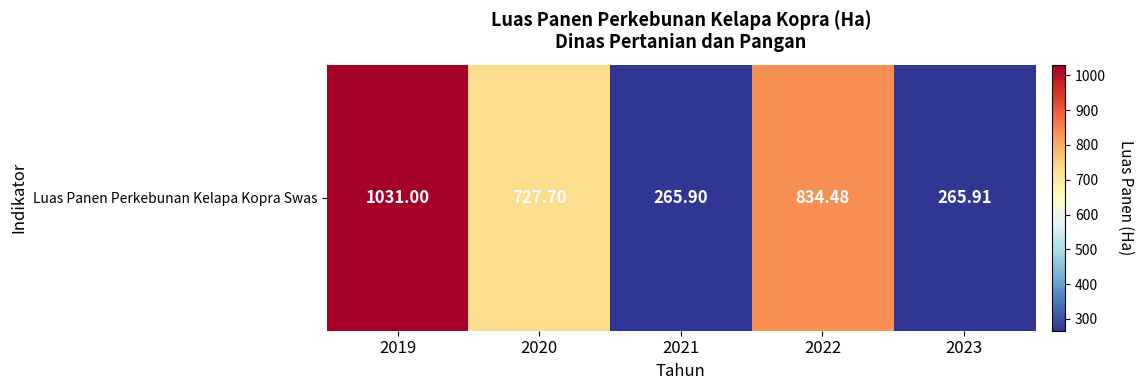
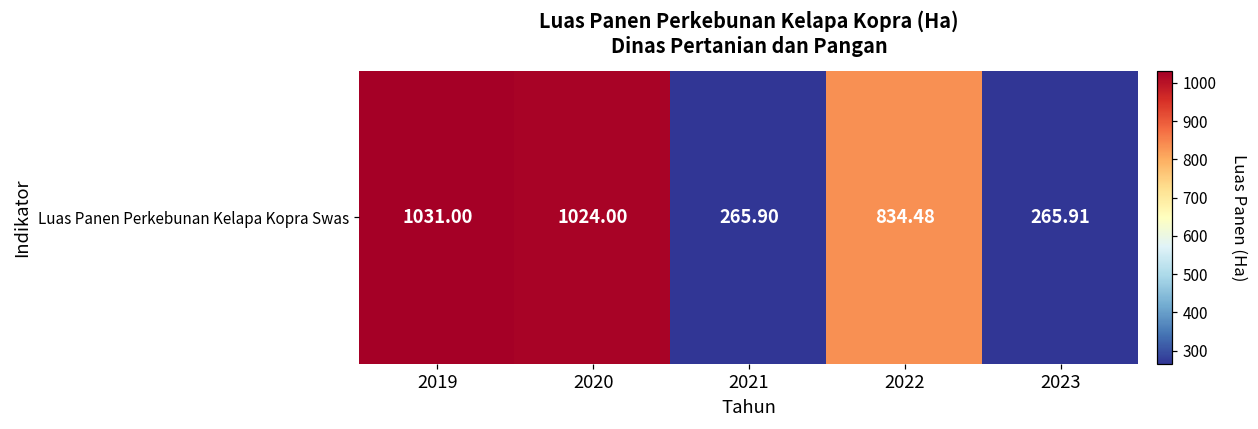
Luas Panen Perkebunan Kelapa Kopra Swas, 2020: 727.70 -> 1024.00
